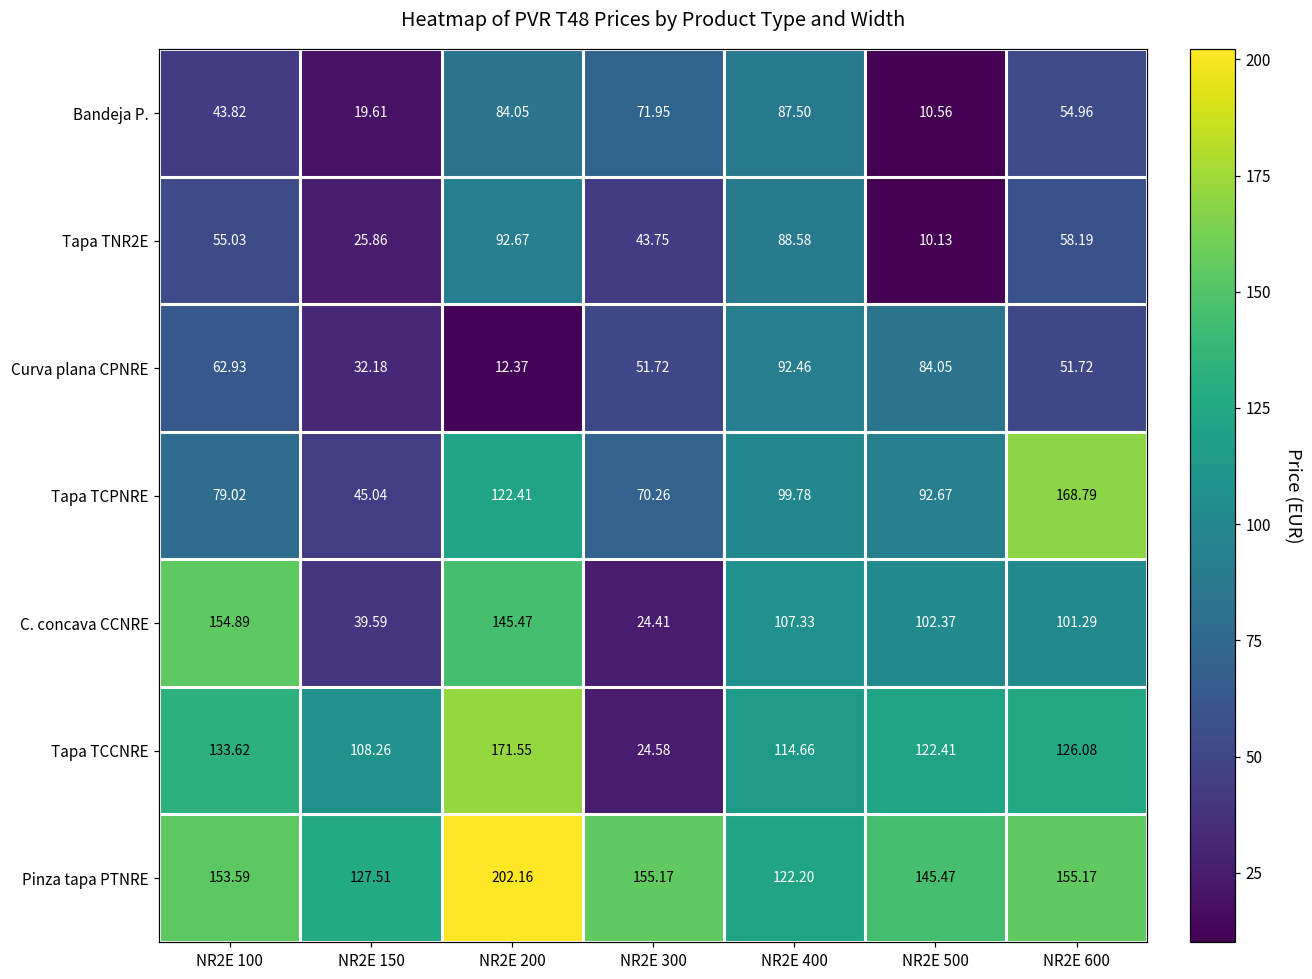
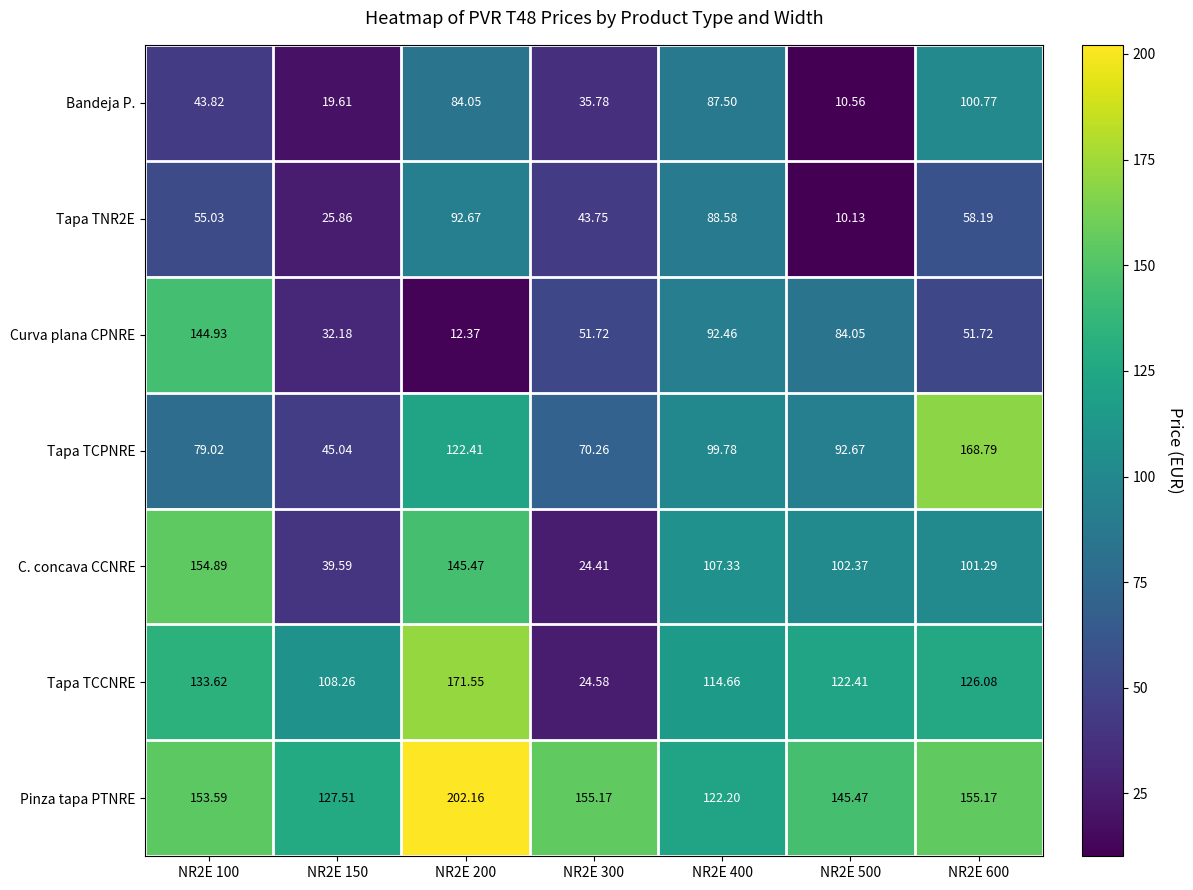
Bandeja P., NR2E 300: 71.95 -> 35.78
Bandeja P., NR2E 600: 54.96 -> 100.77
Curva plana CPNRE, NR2E 100: 62.93 -> 144.93
